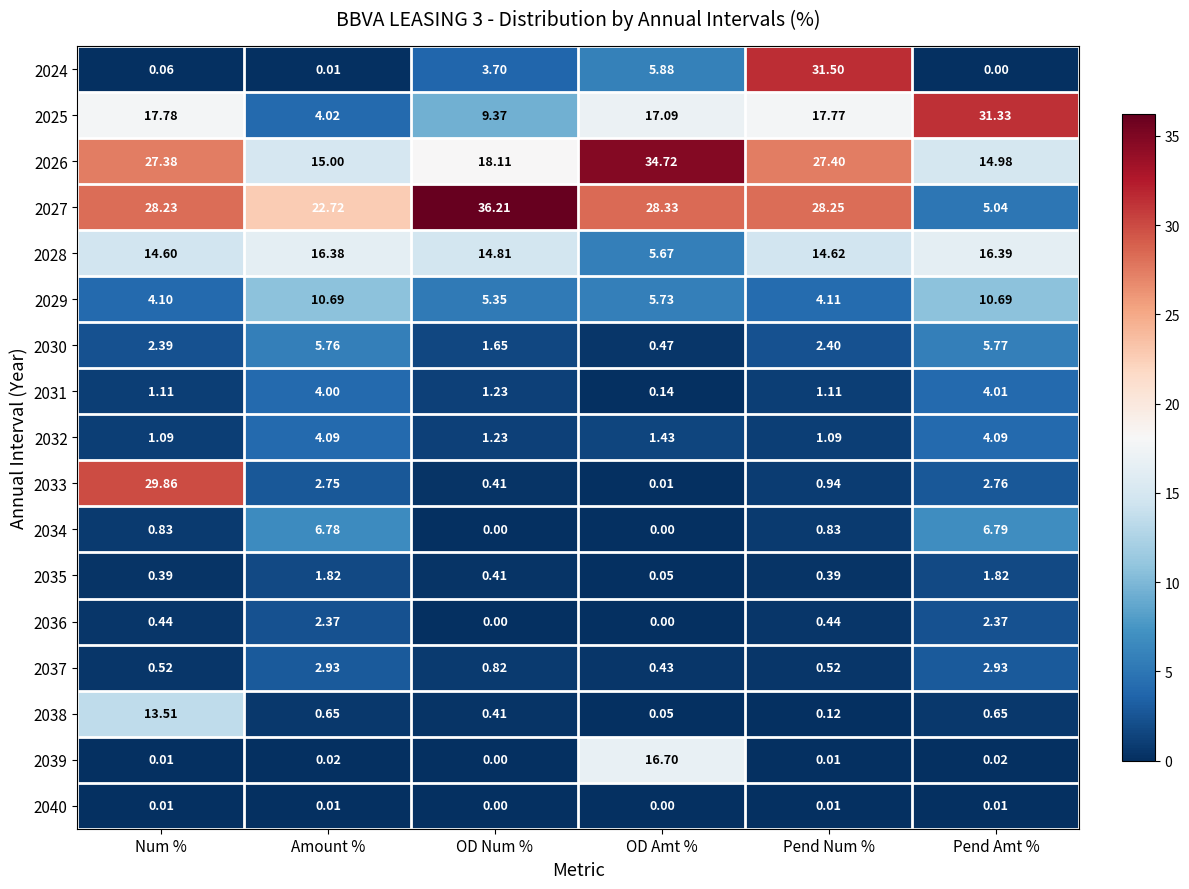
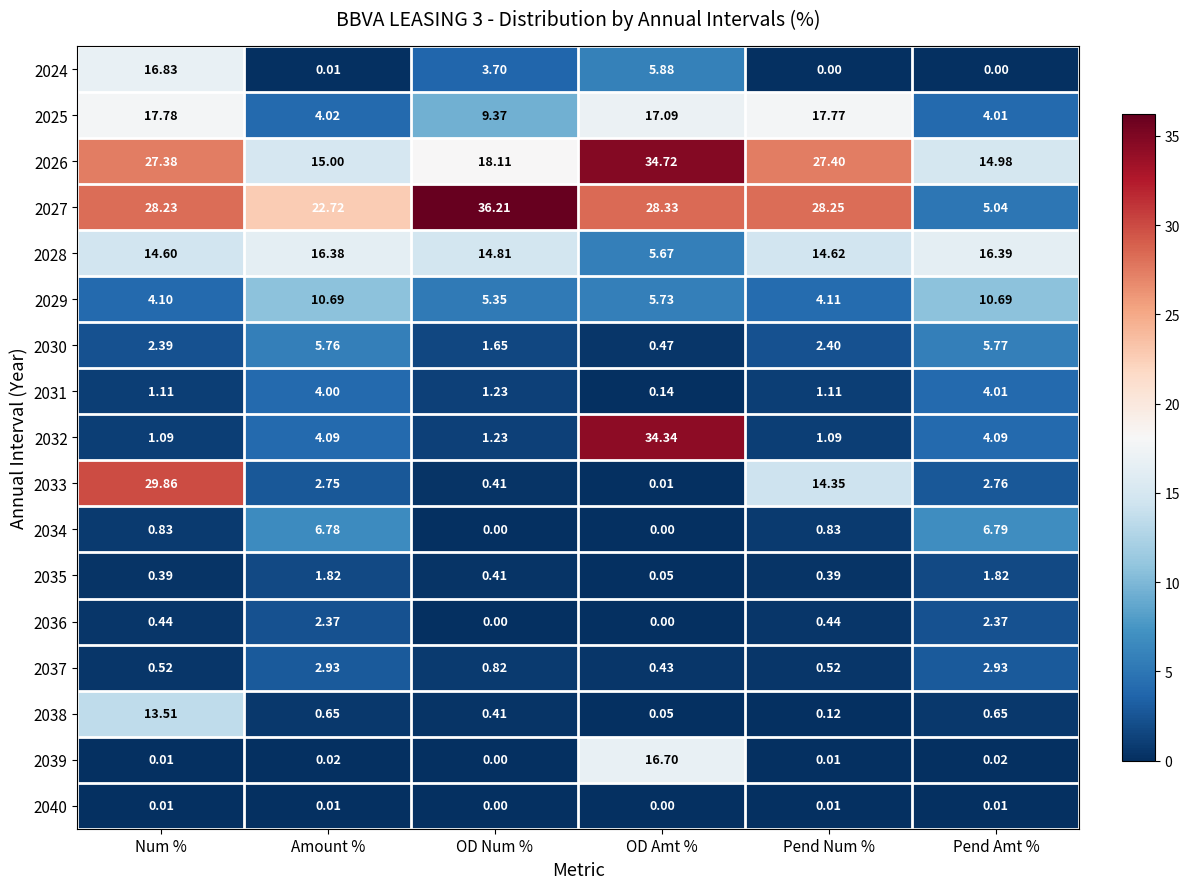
2024, Num %: 0.06 -> 16.83
2024, Pend Num %: 31.50 -> 0.00
2025, Pend Amt %: 31.33 -> 4.01
2032, OD Amt %: 1.43 -> 34.34
2033, Pend Num %: 0.94 -> 14.35
